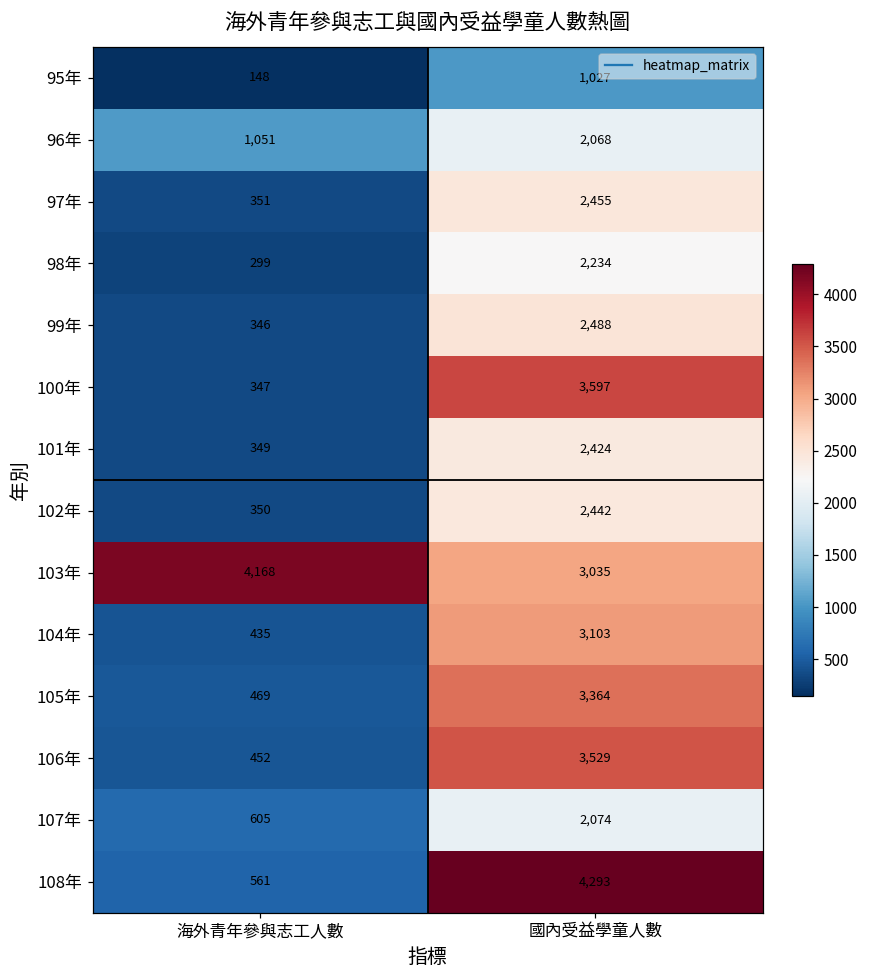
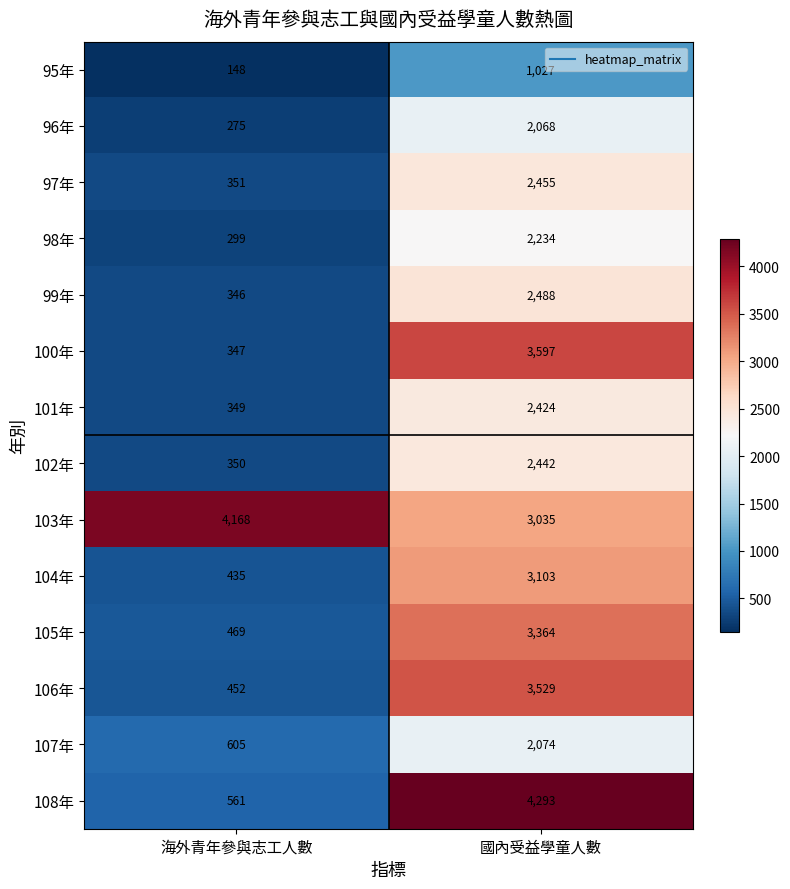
96年, 海外青年參與志工人數: 1,051 -> 275
